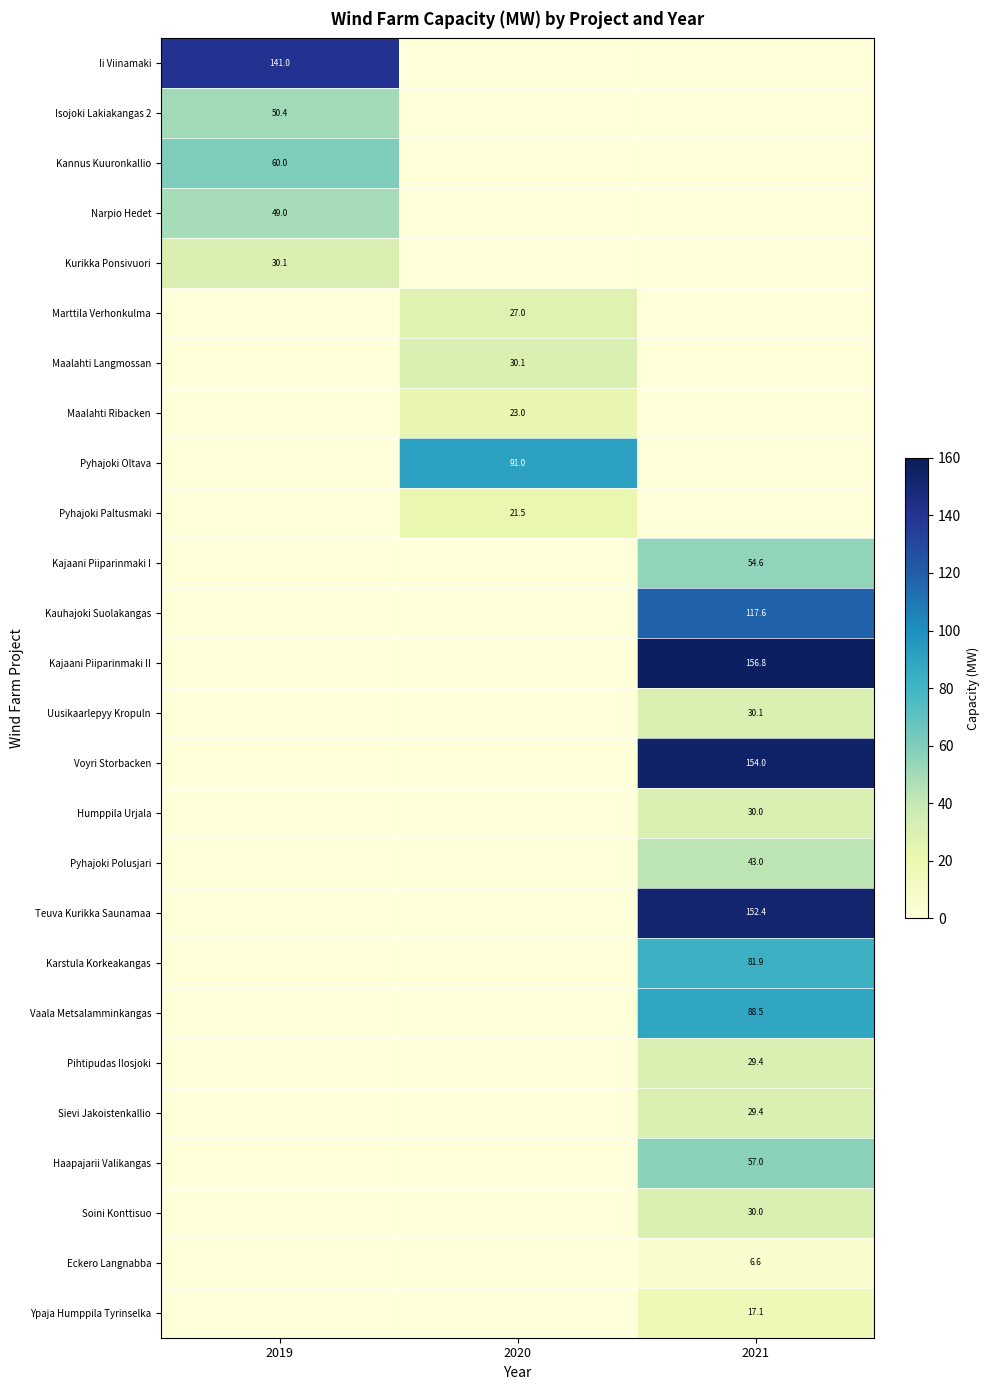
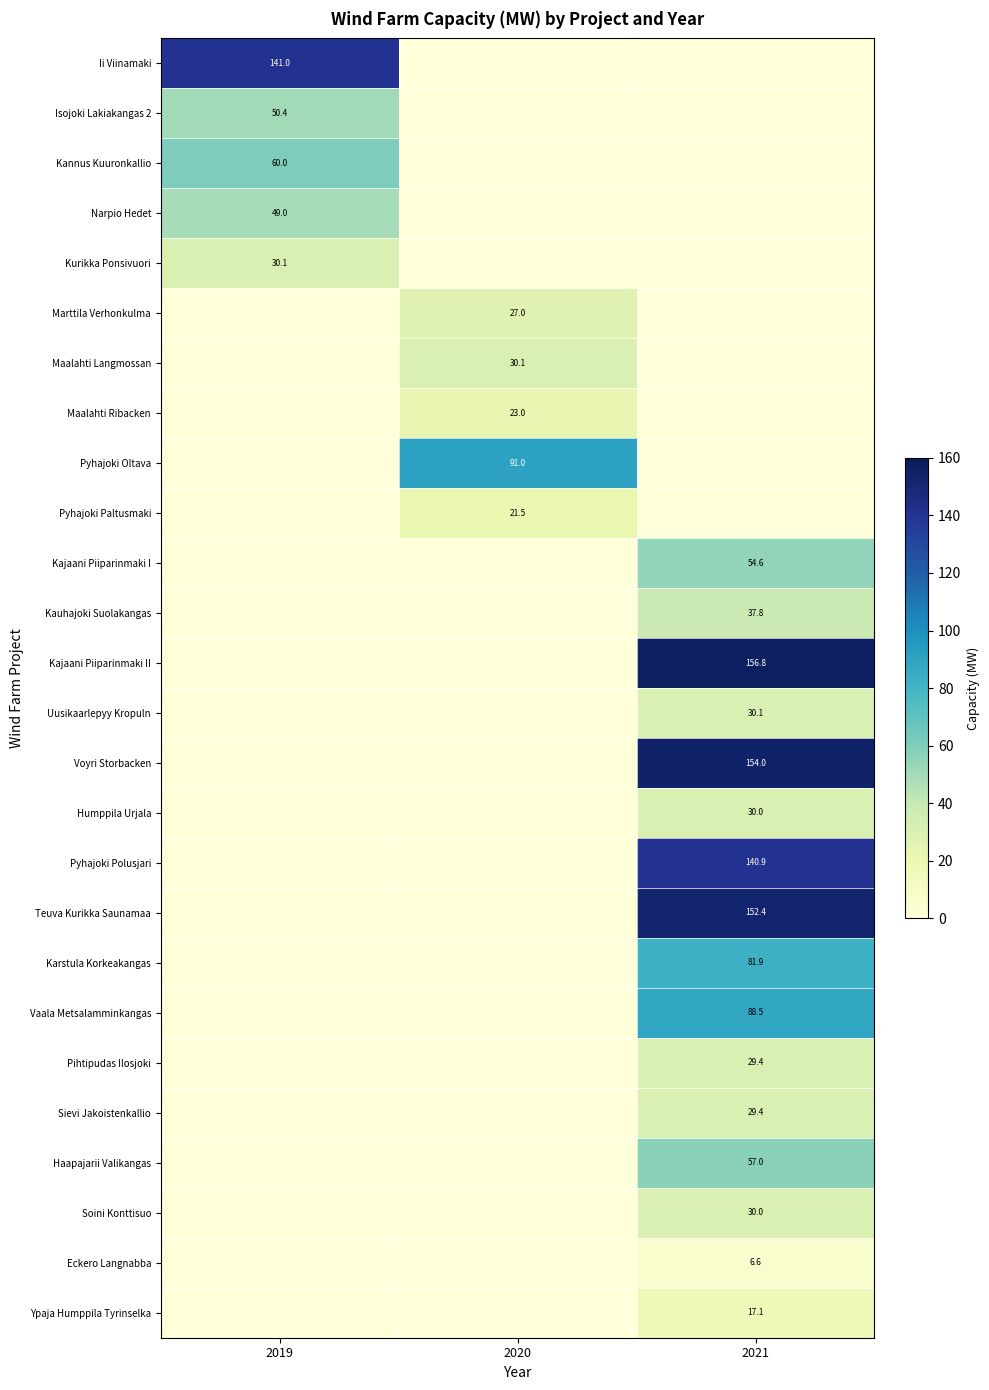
Kauhajoki Suolakangas, 2021: 117.6 -> 37.8
Pyhajoki Polusjari, 2021: 43.0 -> 140.9
